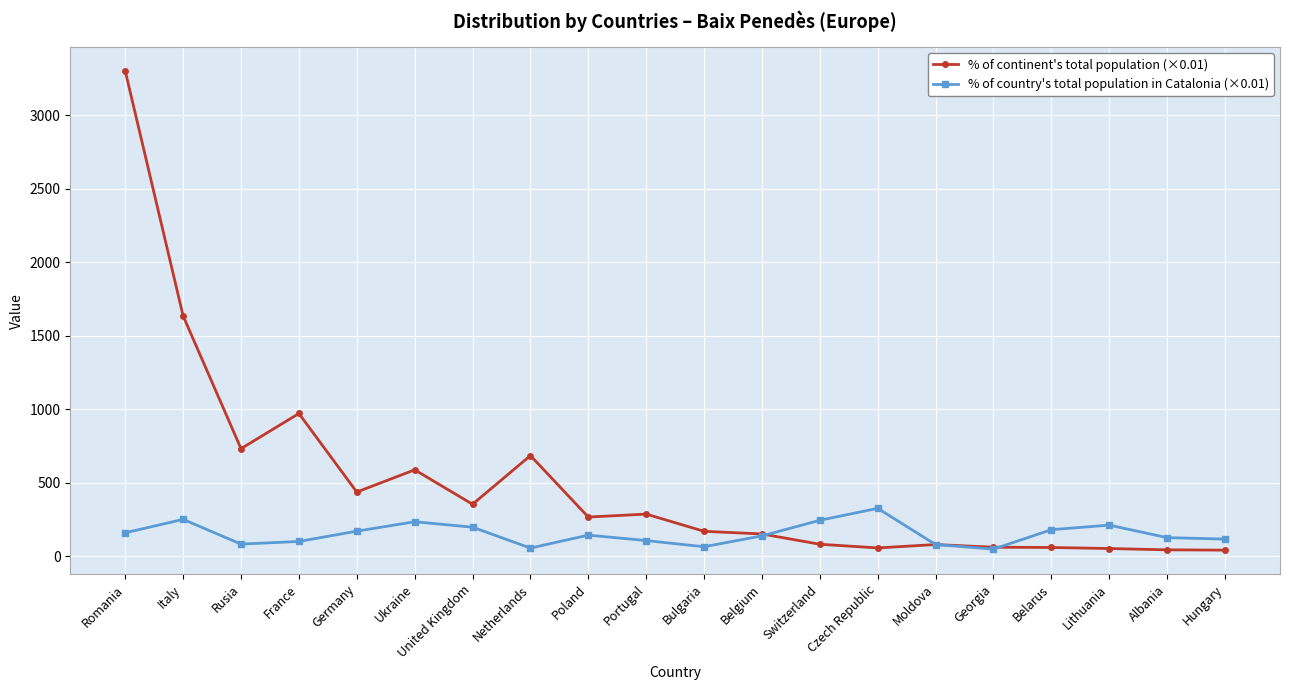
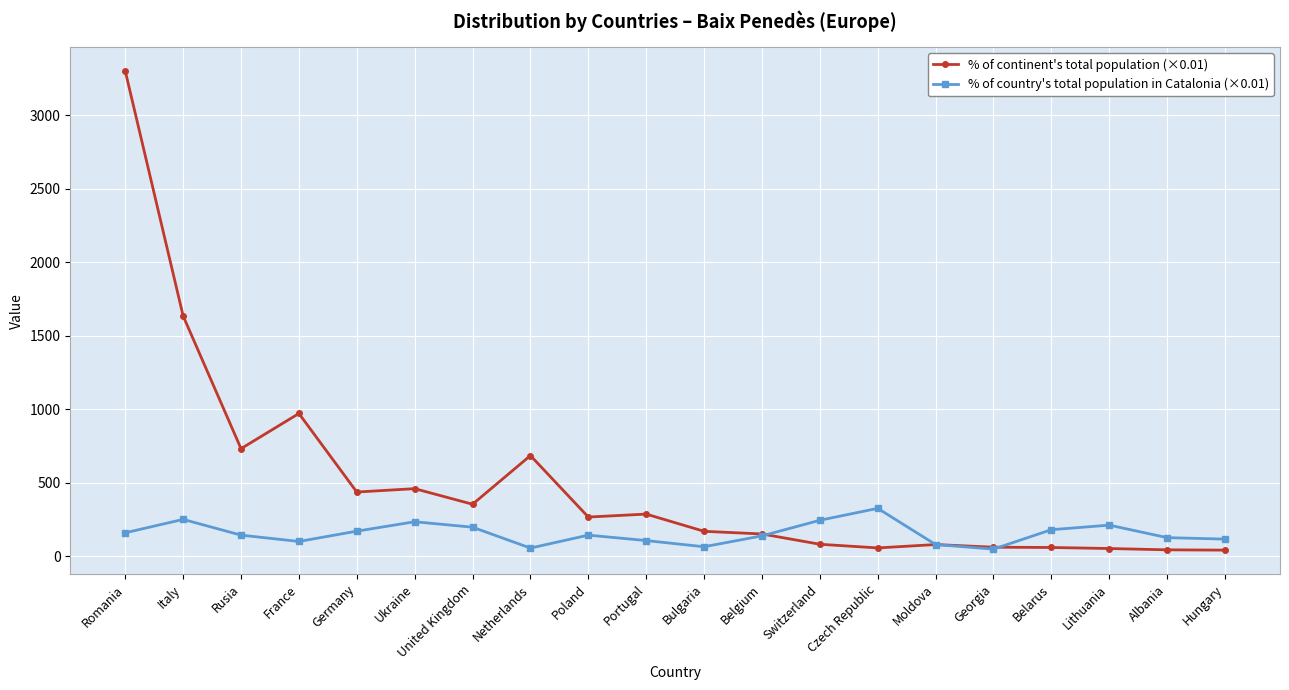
% of country's total population in Catalonia (×0.01), Rusia: 80 -> 150
% of continent's total population (×0.01), Ukraine: 590 -> 460
